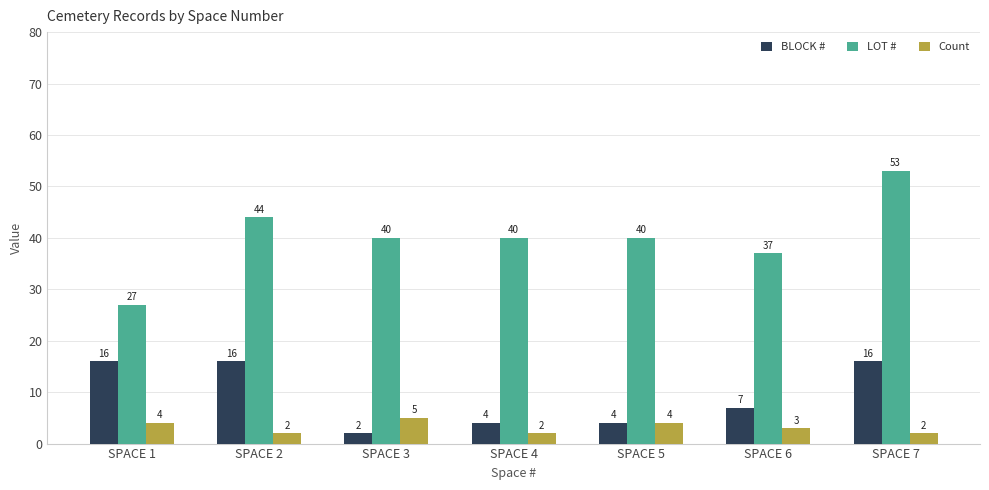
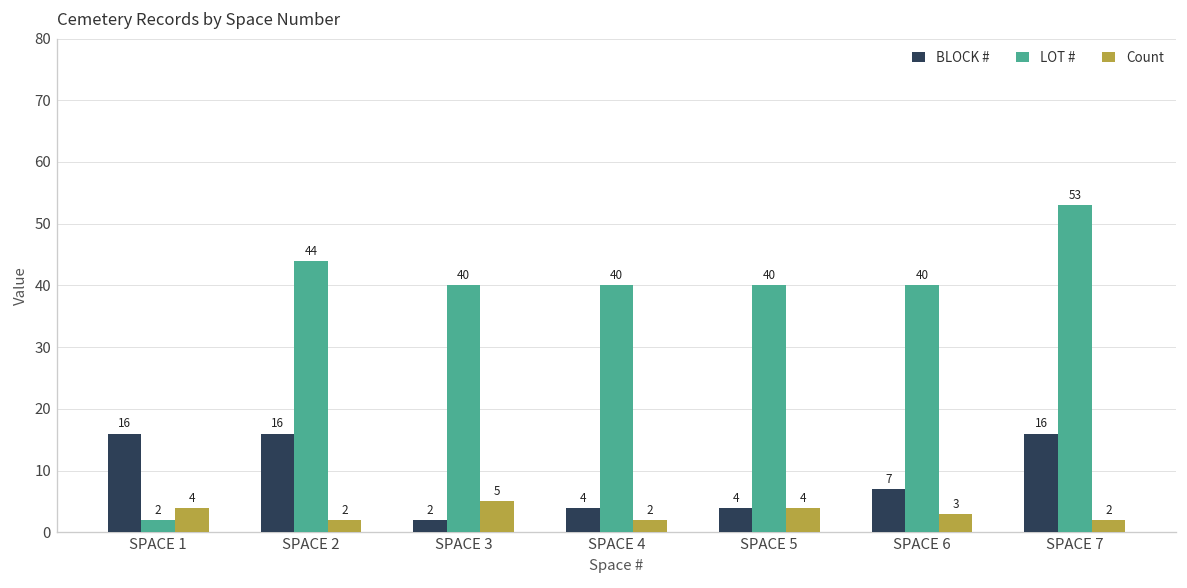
LOT #, SPACE 1: 27 -> 2
LOT #, SPACE 6: 37 -> 40
